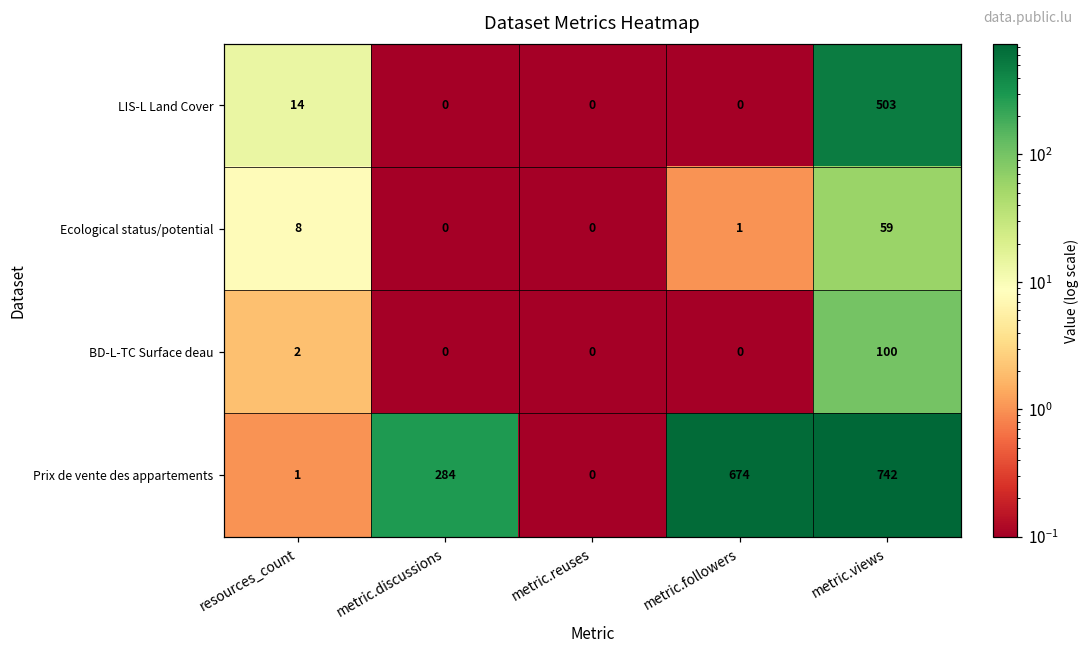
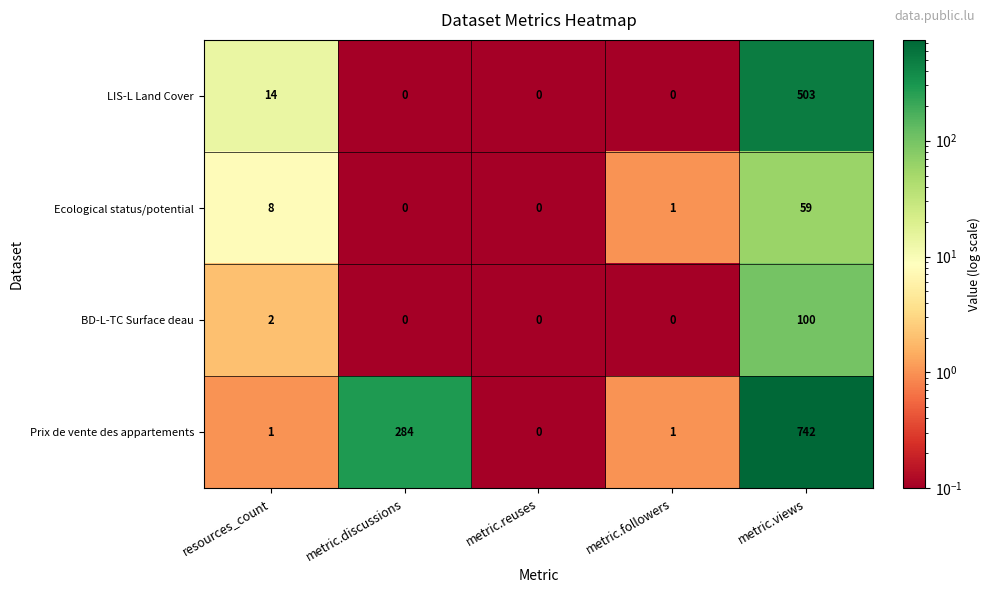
Prix de vente des appartements, metric.followers: 674 -> 1
